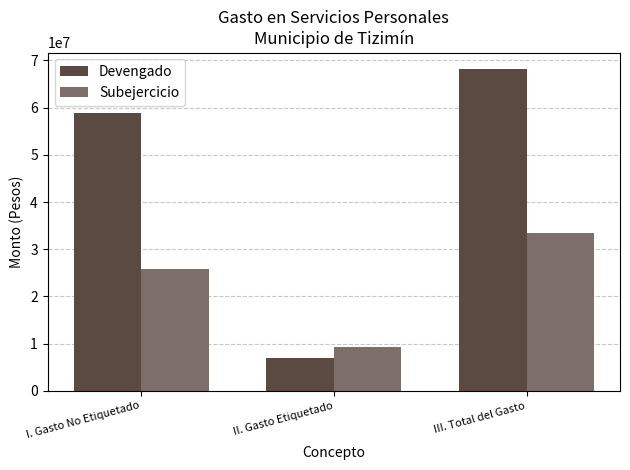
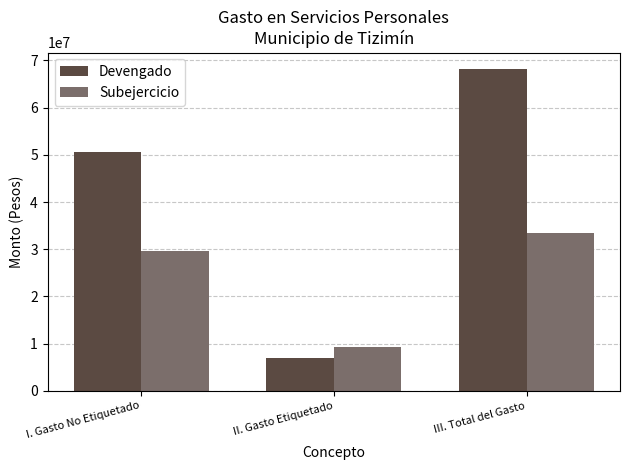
Devengado, I. Gasto No Etiquetado: 59000000 -> 51000000
Subejercicio, I. Gasto No Etiquetado: 26000000 -> 30000000
